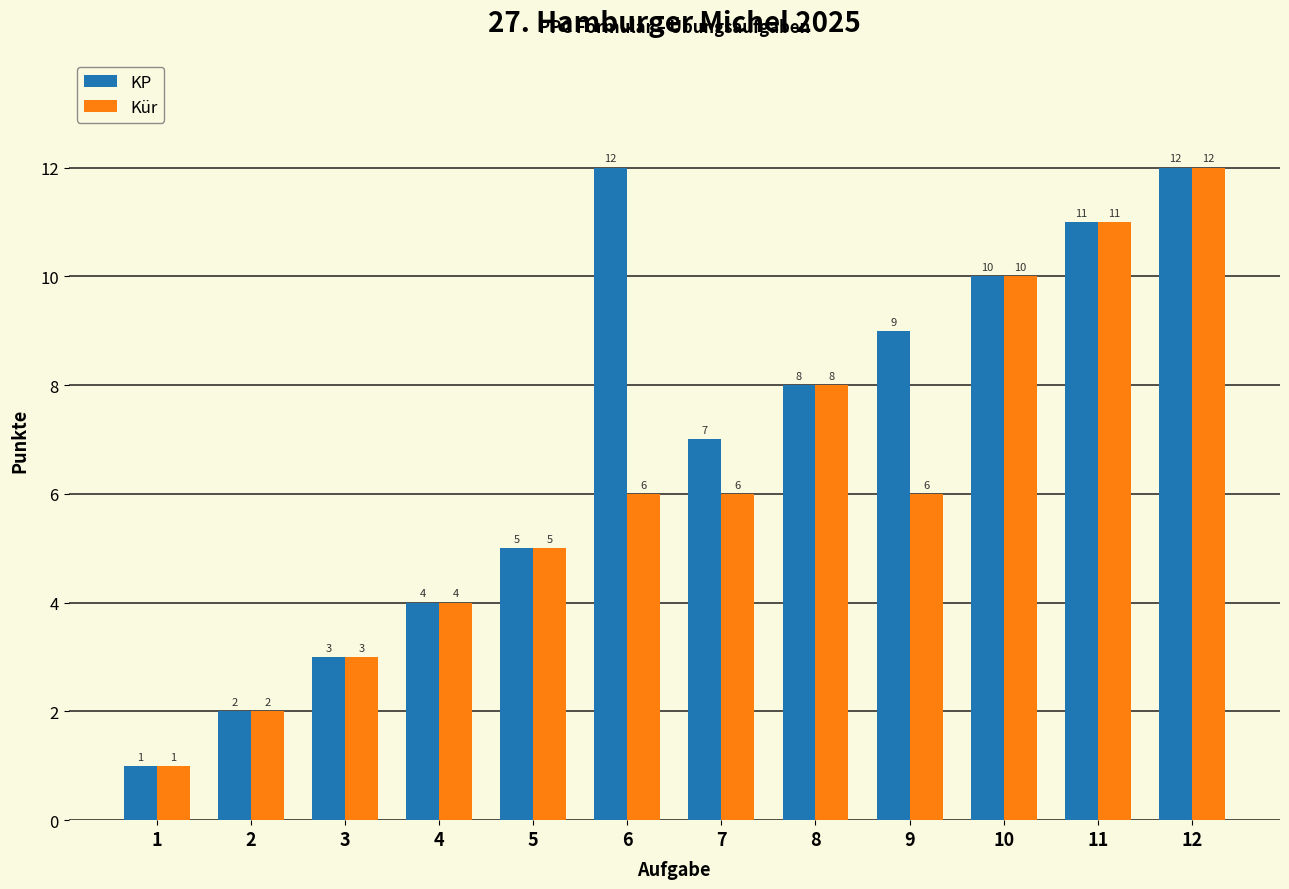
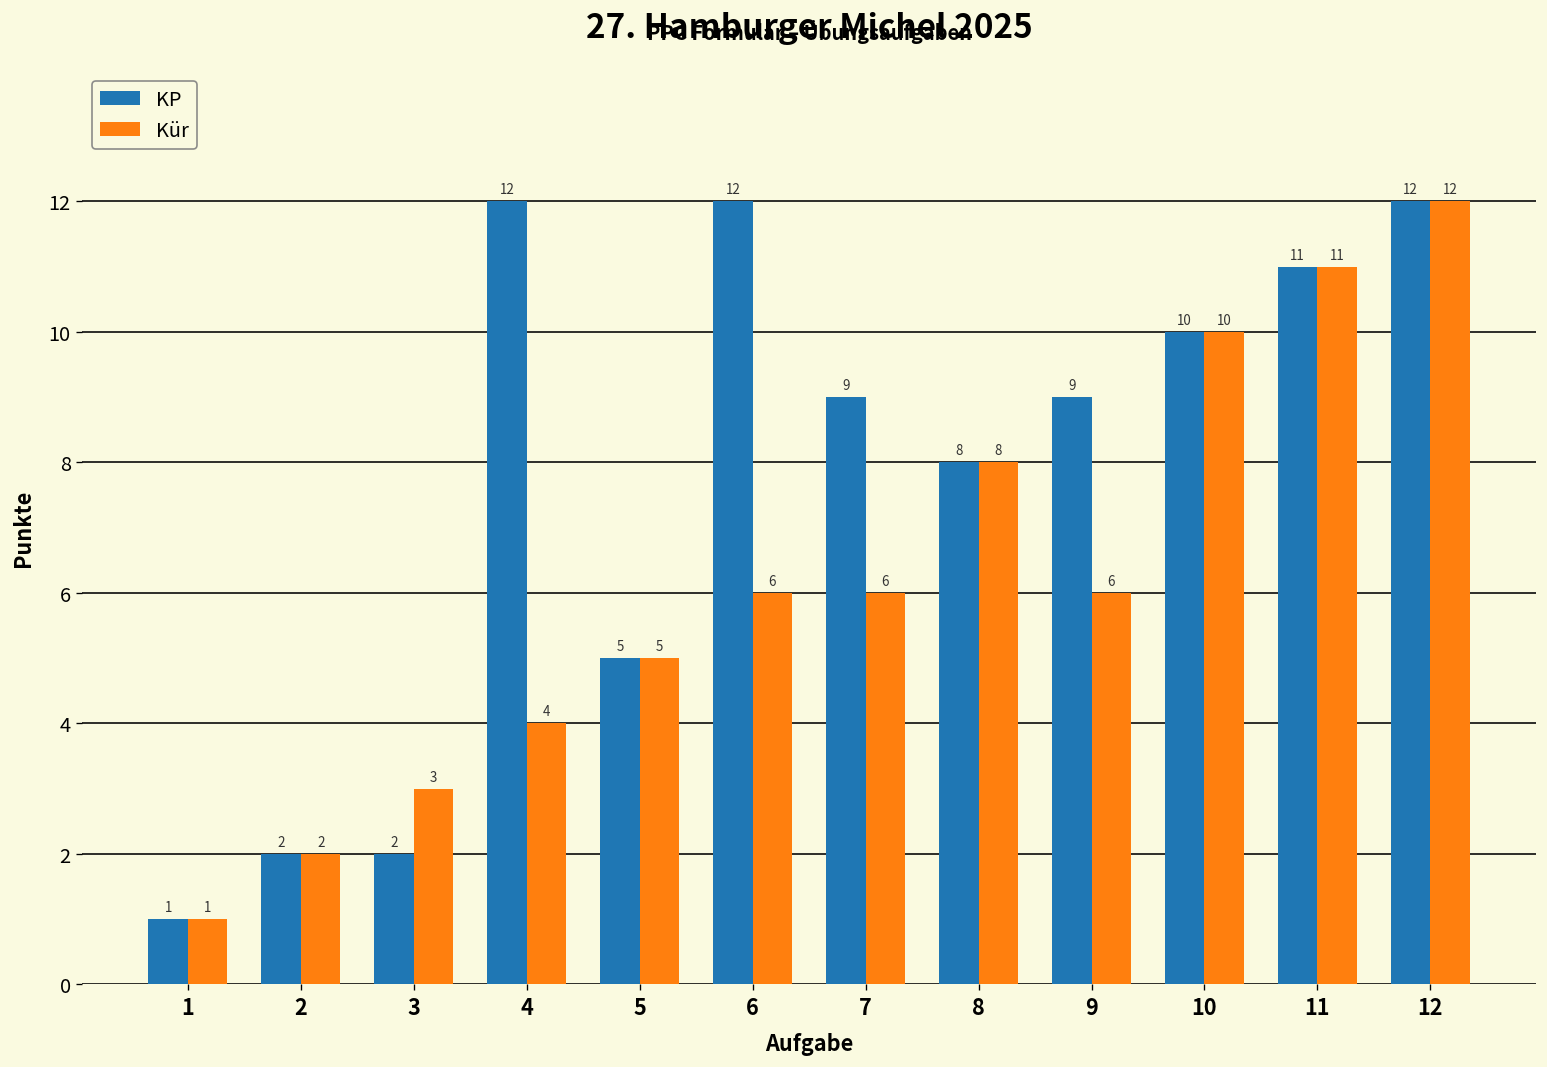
KP, 3: 3 -> 2
KP, 4: 4 -> 12
KP, 7: 7 -> 9
